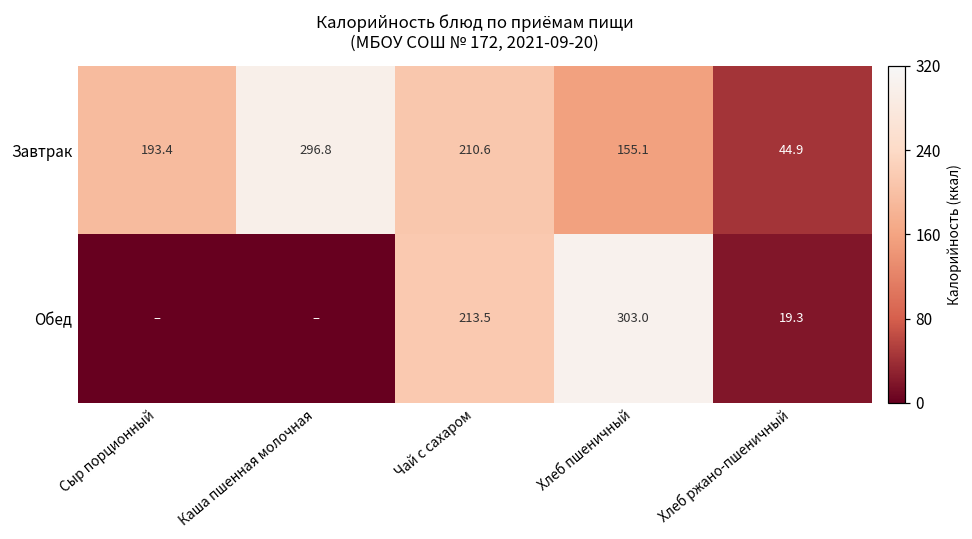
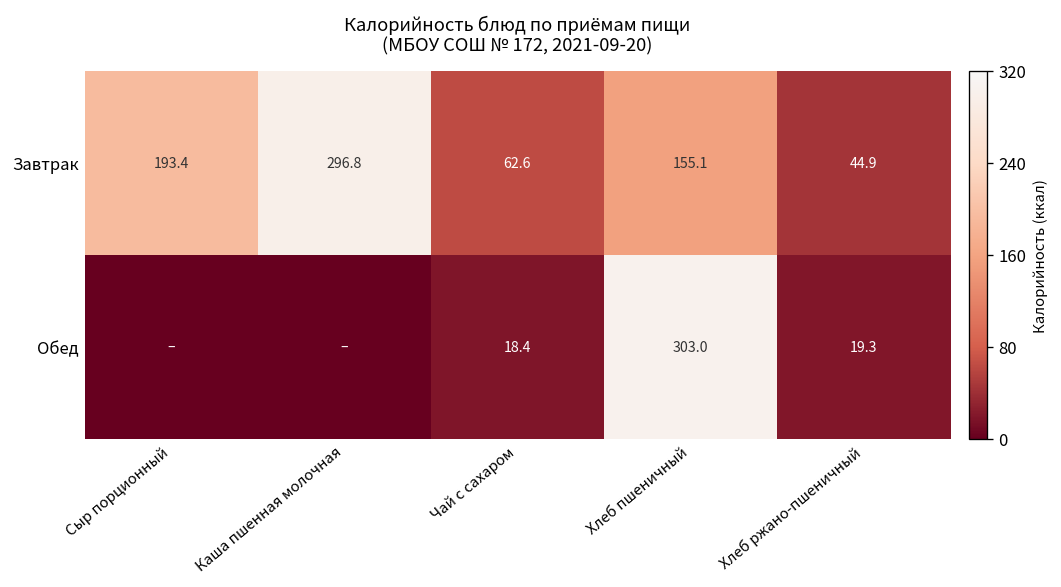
Завтрак, Чай с сахаром: 210.6 -> 62.6
Обед, Чай с сахаром: 213.5 -> 18.4
